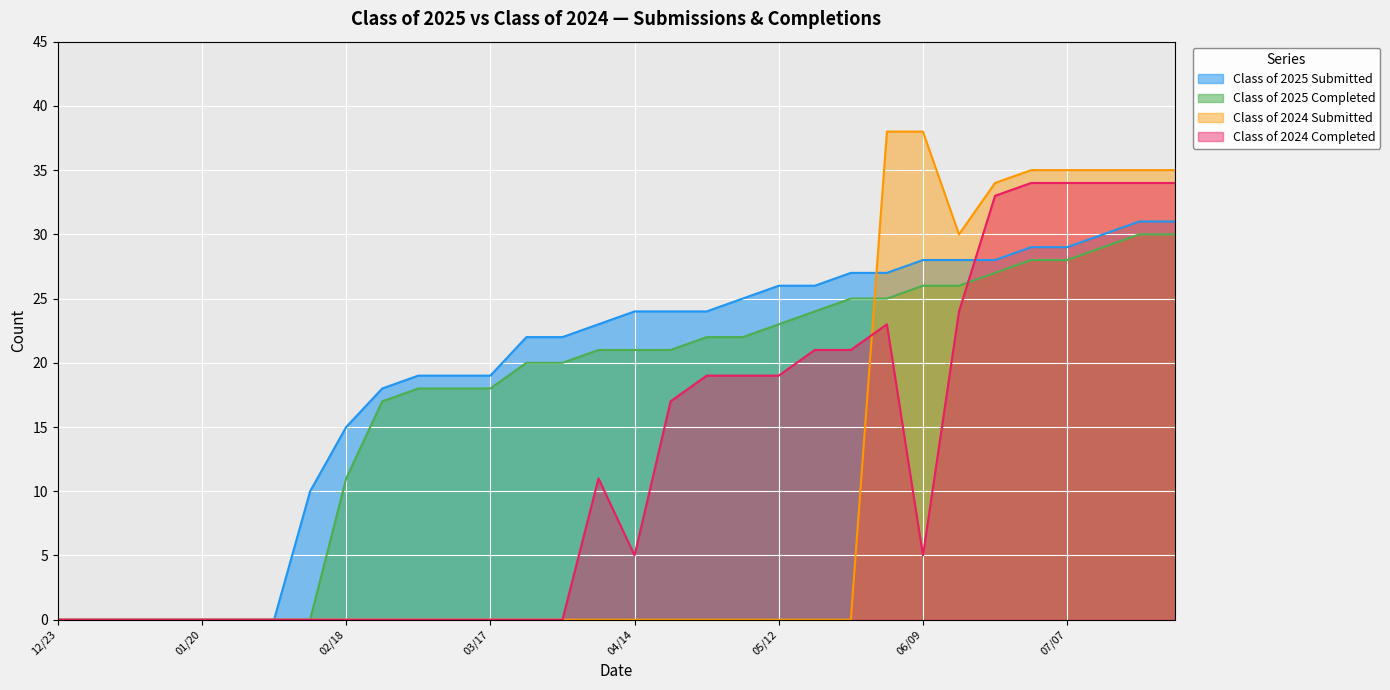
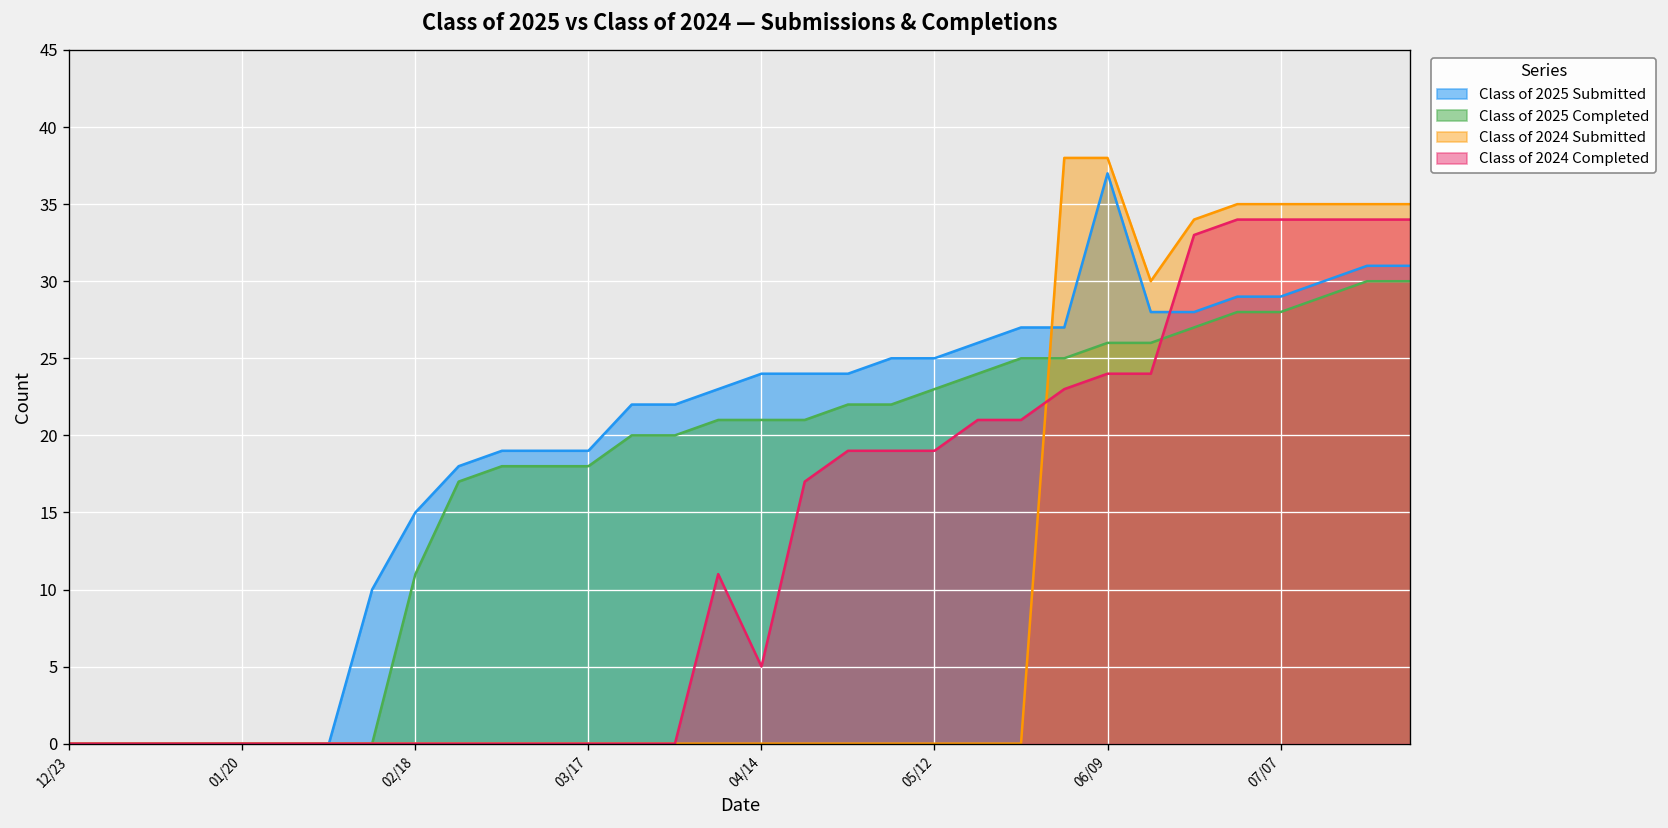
Class of 2025 Submitted, 05/12: 26 -> 25
Class of 2025 Submitted, 06/09: 28 -> 37
Class of 2024 Completed, 06/09: 5 -> 24
